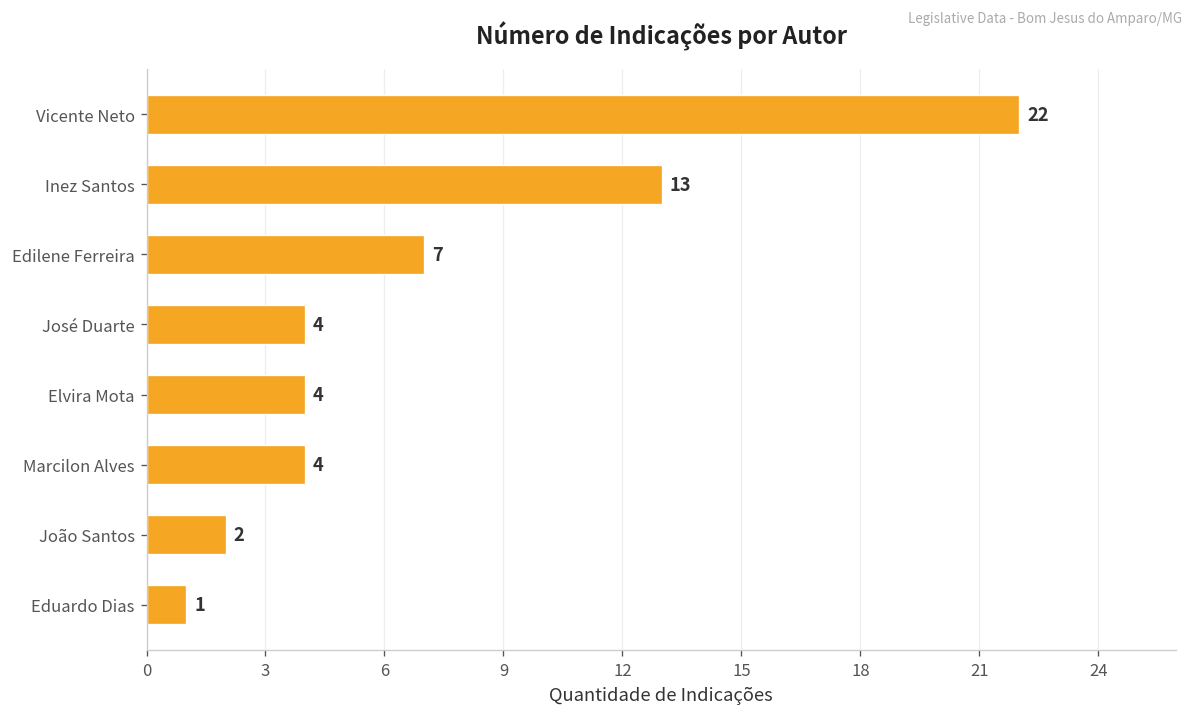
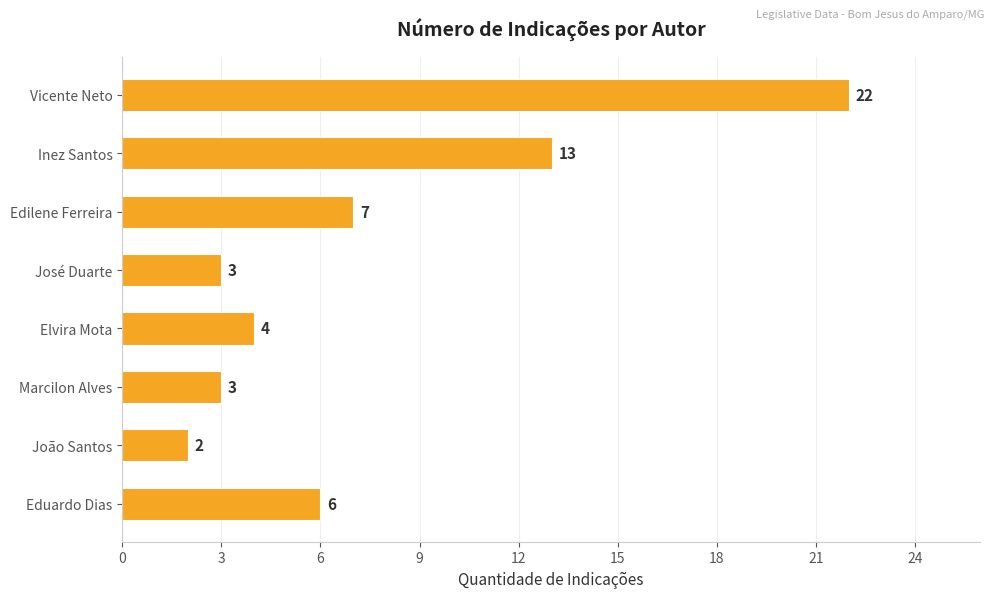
José Duarte: 4 -> 3
Marcilon Alves: 4 -> 3
Eduardo Dias: 1 -> 6
